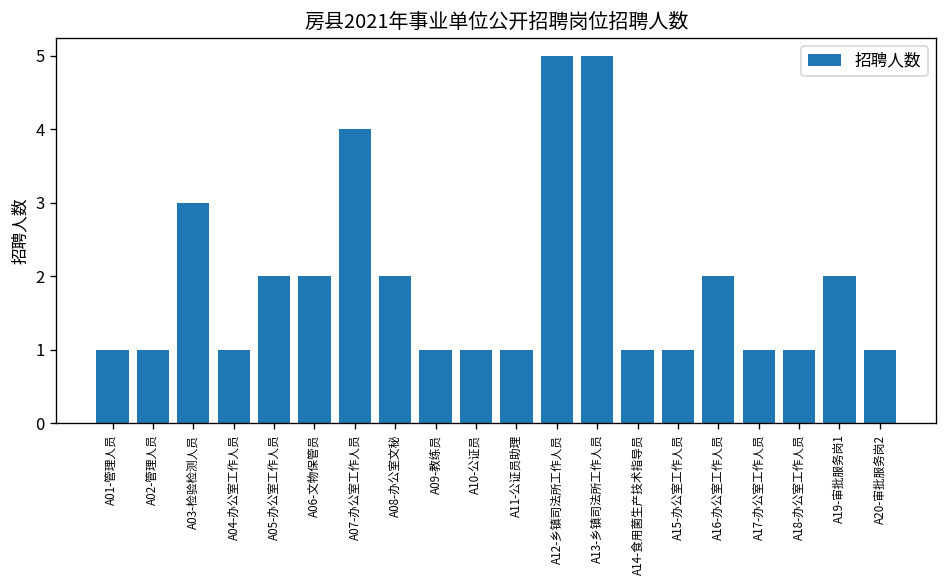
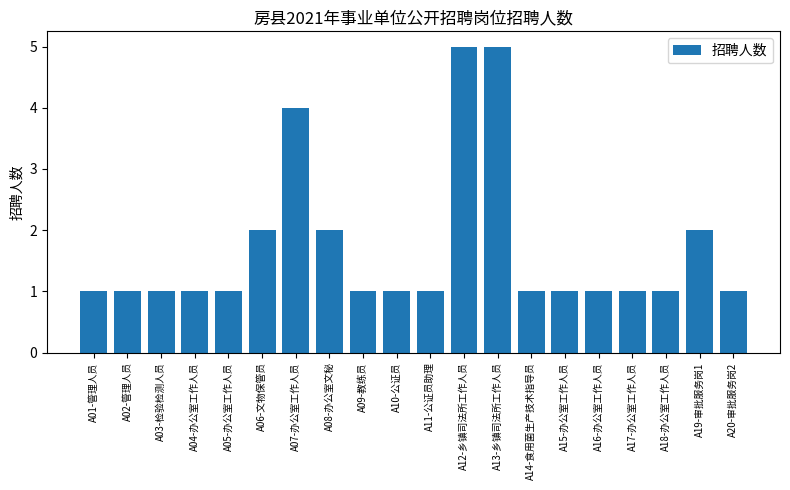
A03-检验检测人员: 3 -> 1
A05-办公室工作人员: 2 -> 1
A16-办公室工作人员: 2 -> 1
